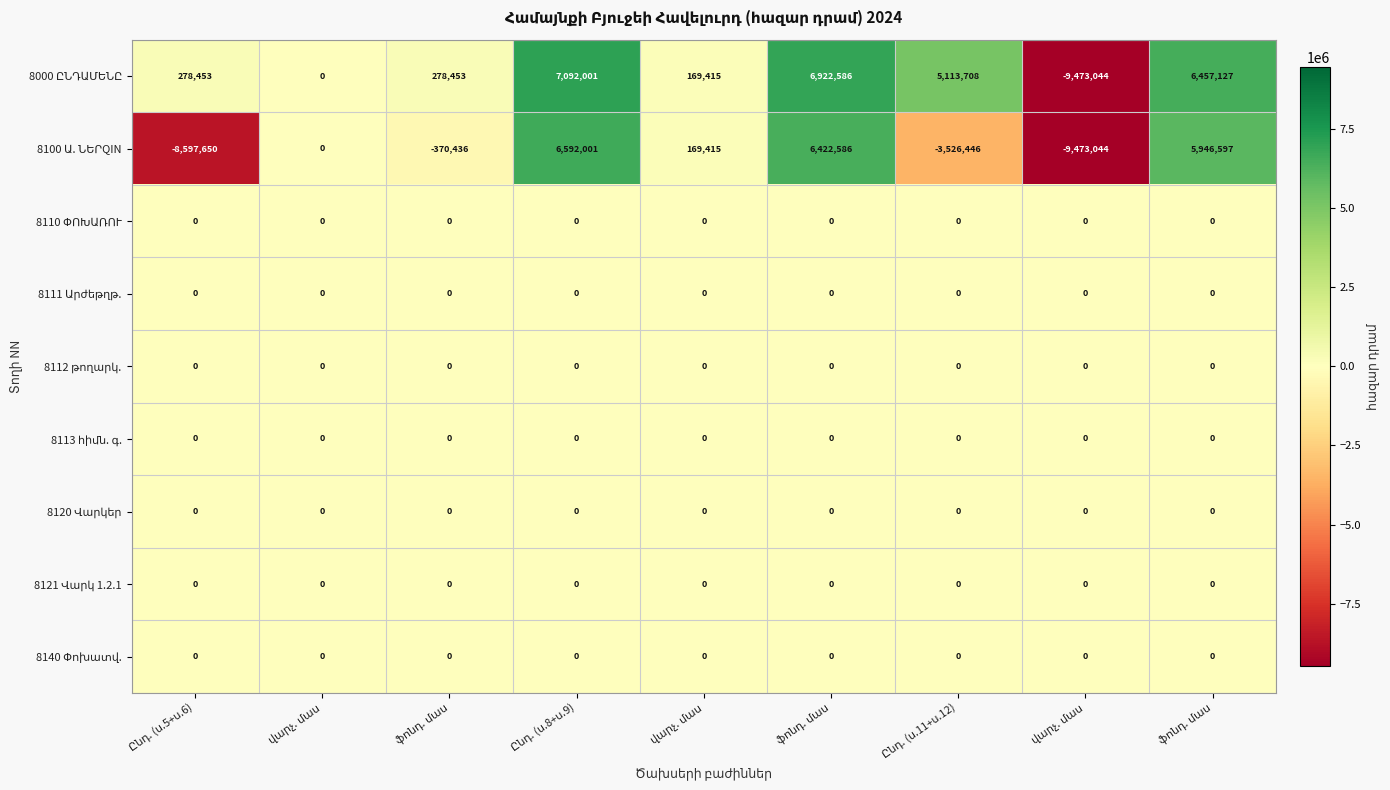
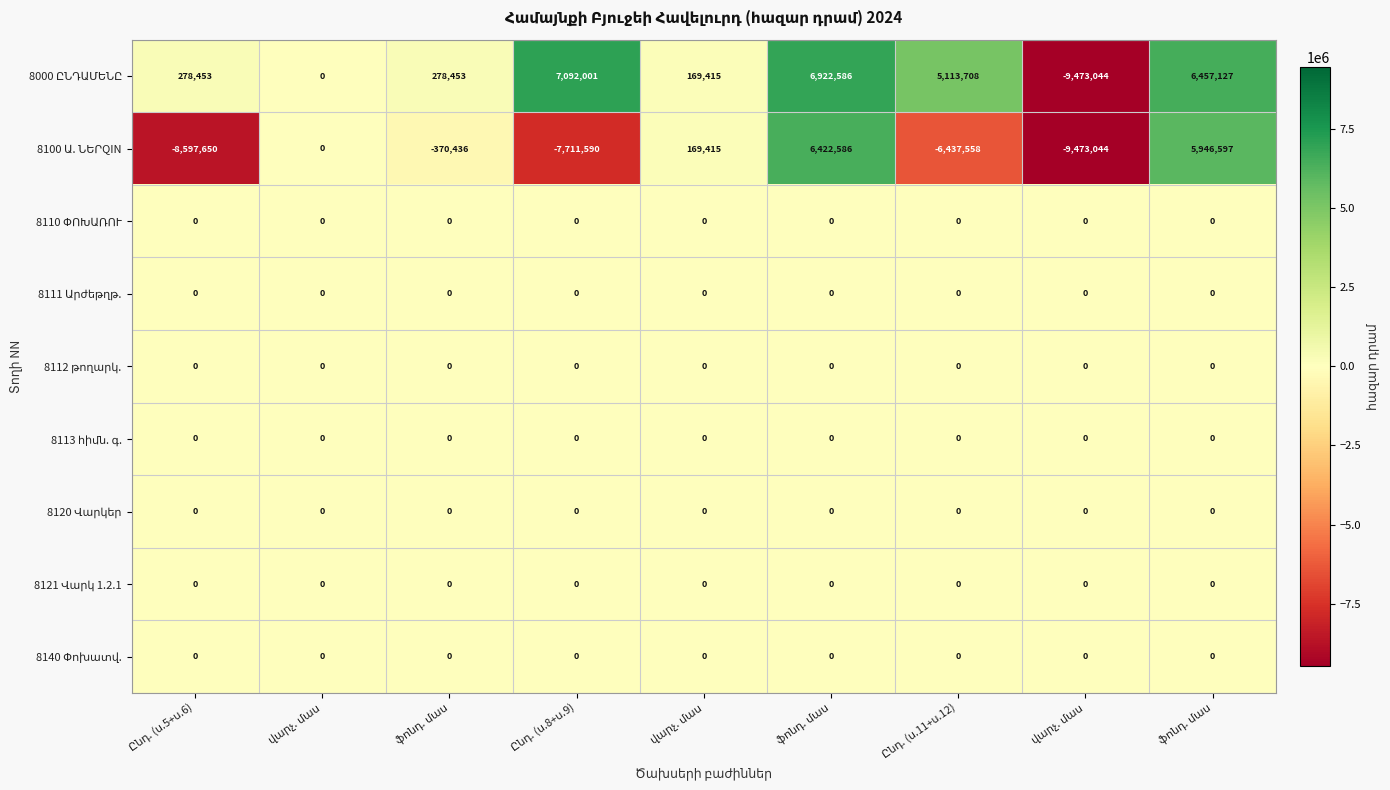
8100 Ա. ՆԵՐQIN, Ընդ. (ս.8+ս.9): 6,592,001 -> -7,711,590
8100 Ա. ՆԵՐQIN, Ընդ. (ս.11+ս.12): -3,526,446 -> -6,437,558
